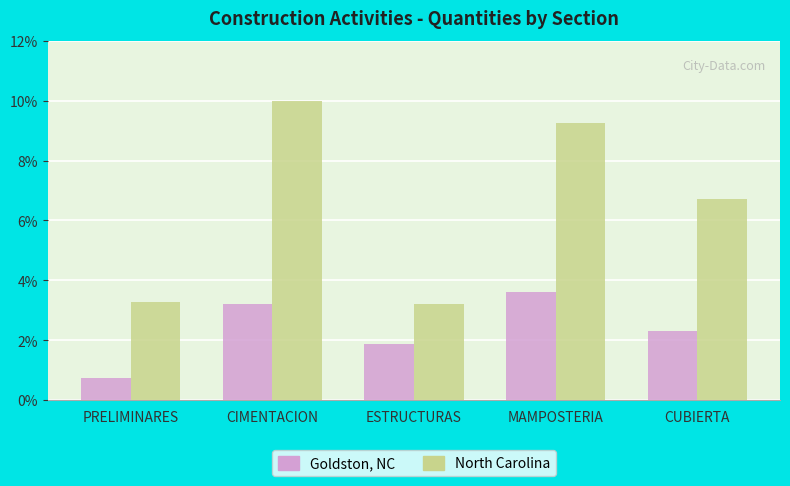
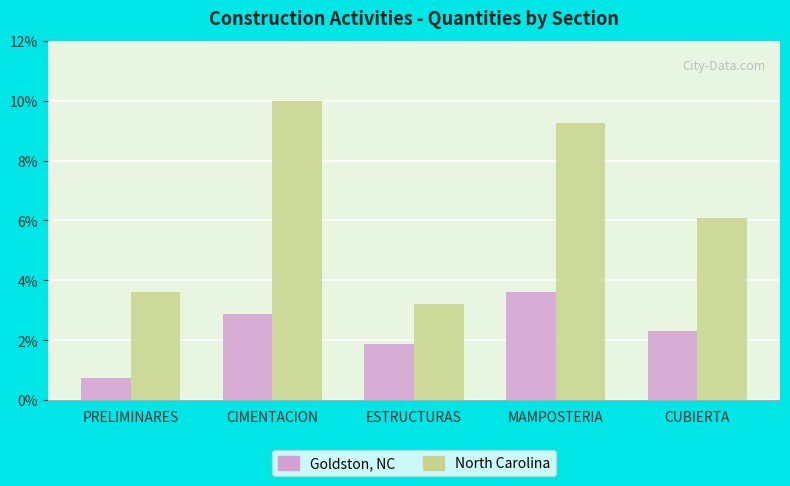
North Carolina, PRELIMINARES: 3.3% -> 3.6%
Goldston, NC, CIMENTACION: 3.2% -> 2.9%
North Carolina, CUBIERTA: 6.7% -> 6.1%
